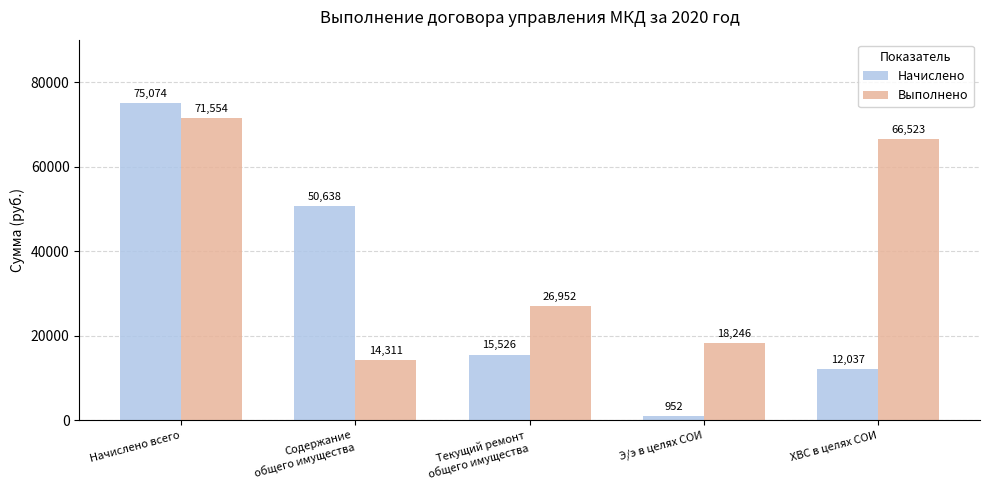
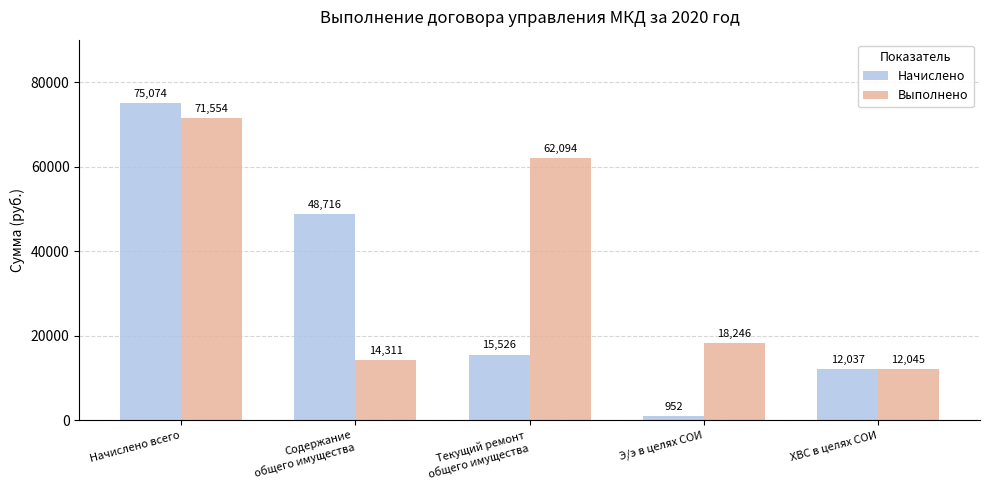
Начислено, Содержание общего имущества: 50,638 -> 48,716
Выполнено, Текущий ремонт общего имущества: 26,952 -> 62,094
Выполнено, ХВС в целях СОИ: 66,523 -> 12,045
